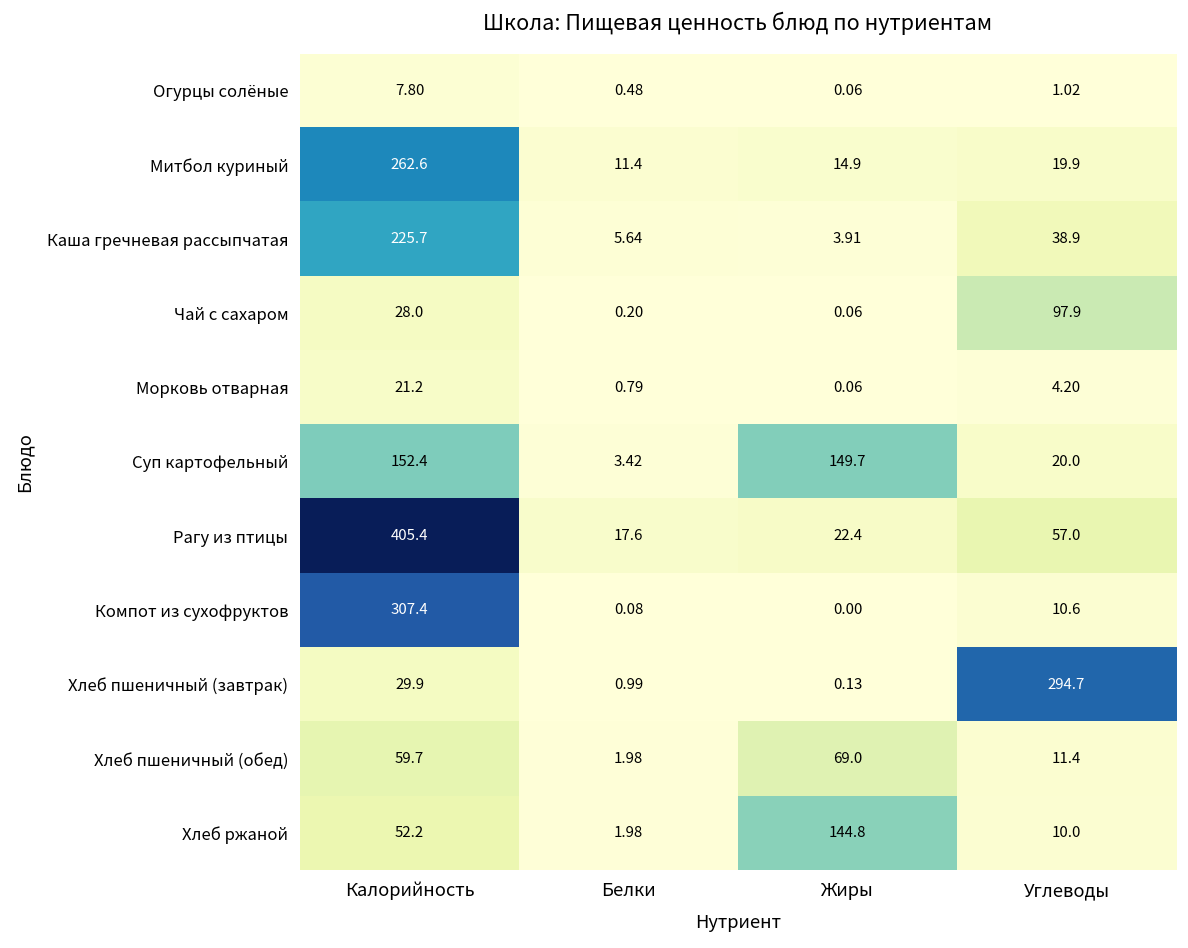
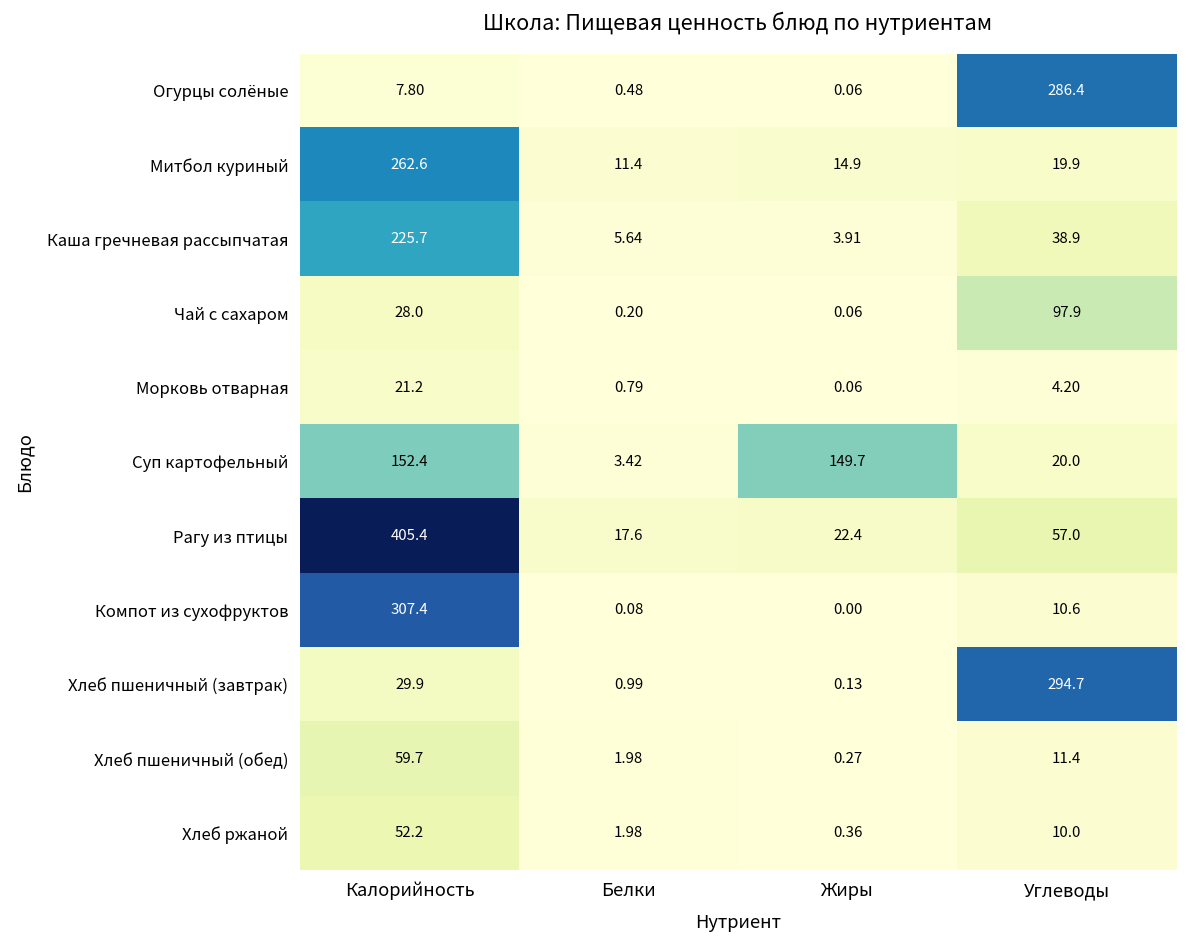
Огурцы солёные, Углеводы: 1.02 -> 286.4
Хлеб пшеничный (обед), Жиры: 69.0 -> 0.27
Хлеб ржаной, Жиры: 144.8 -> 0.36
